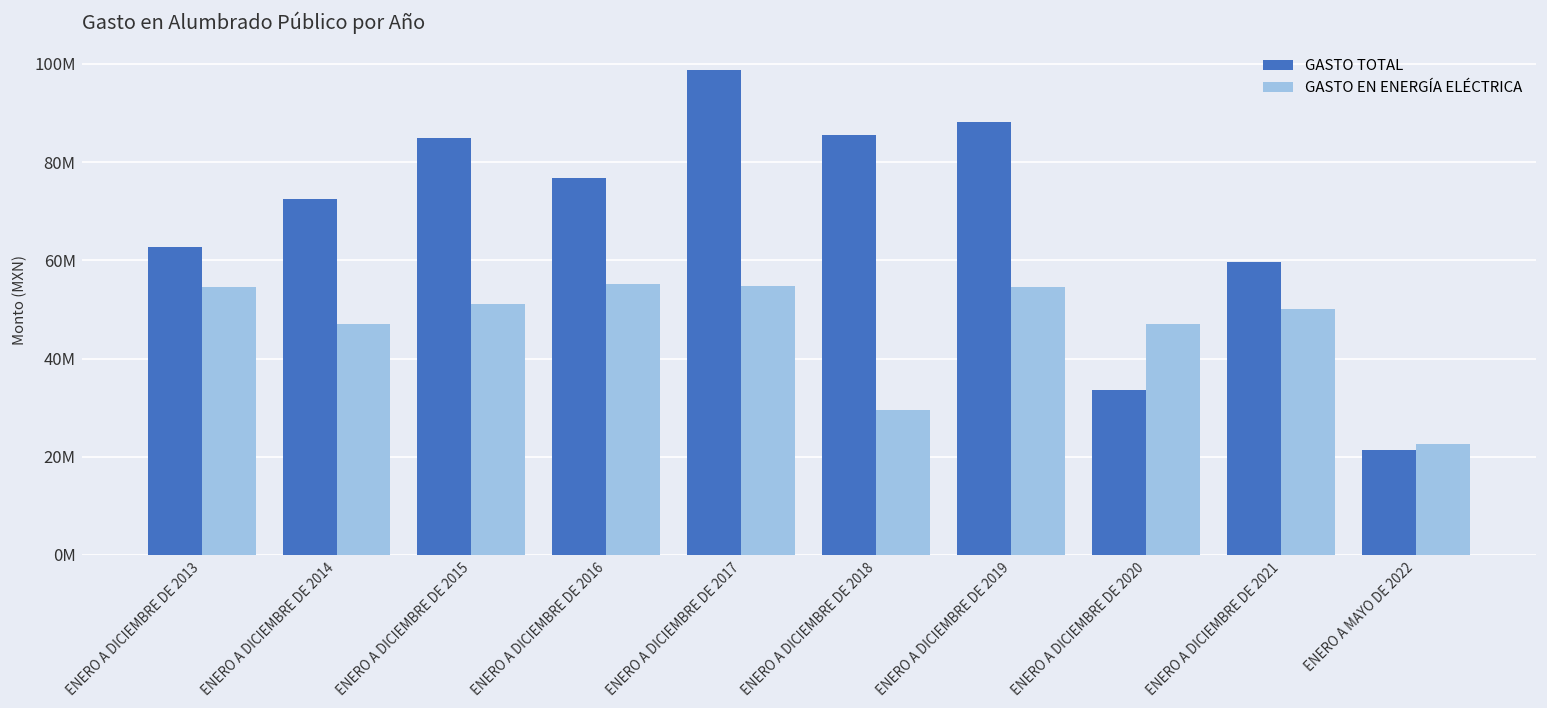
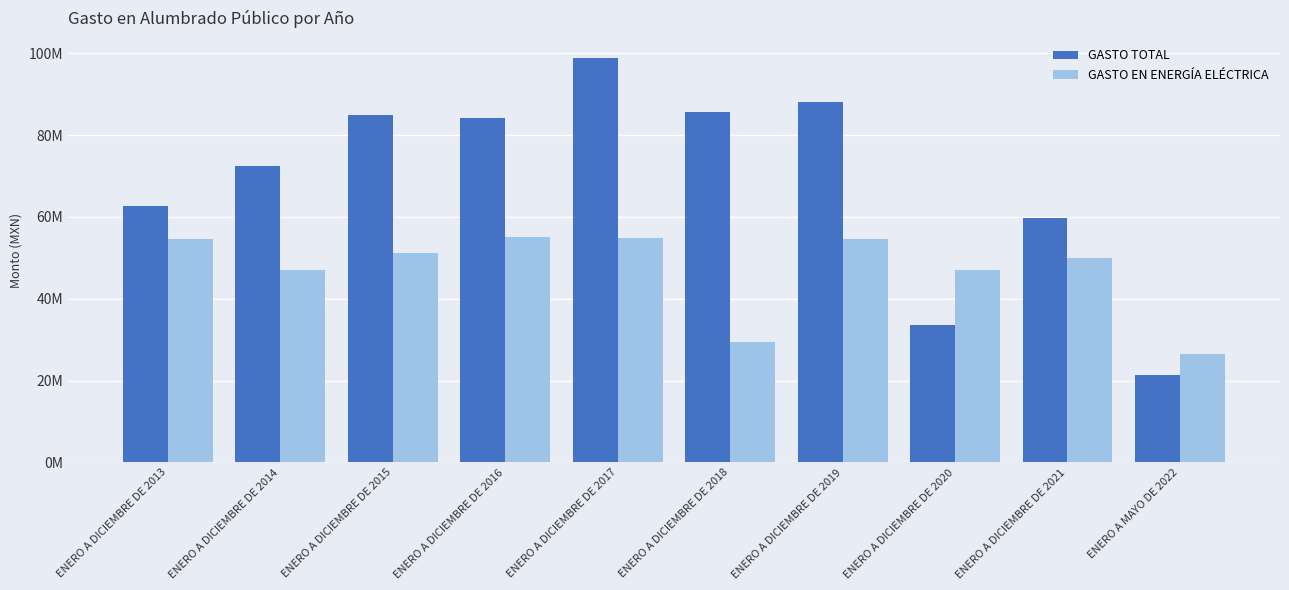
GASTO TOTAL, ENERO A DICIEMBRE DE 2016: 77000000 -> 84000000
GASTO EN ENERGÍA ELÉCTRICA, ENERO A MAYO DE 2022: 23000000 -> 26000000
